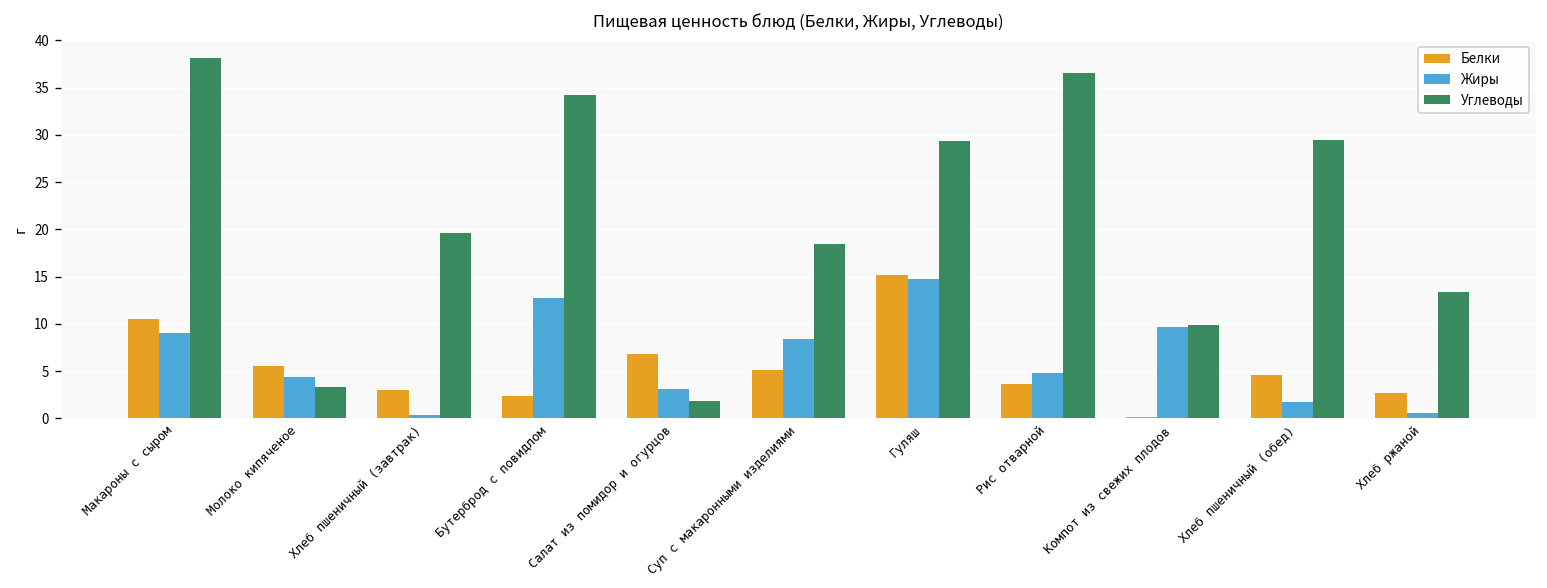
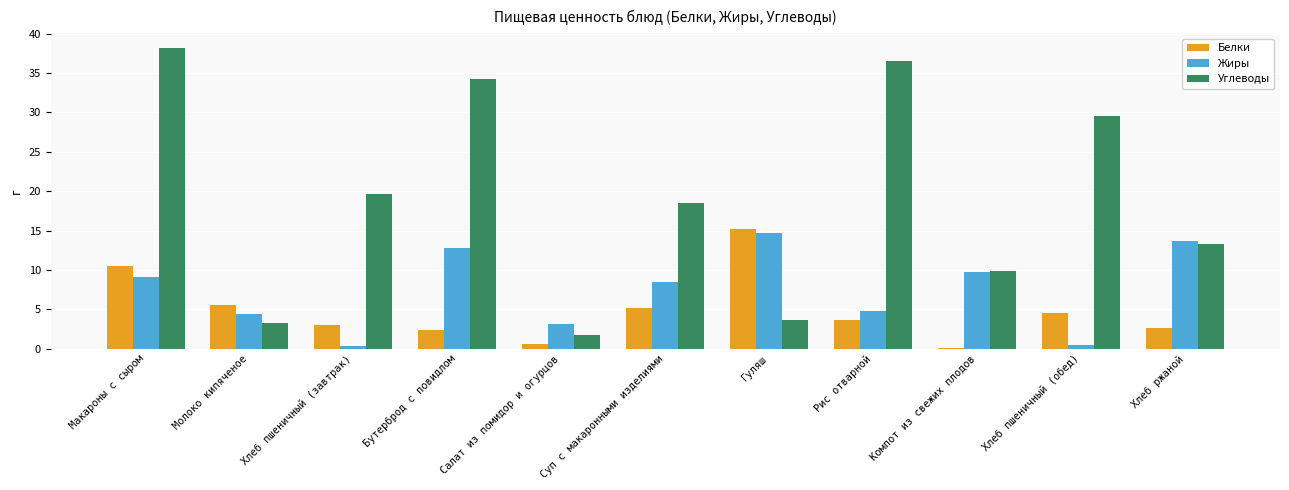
Белки, Салат из помидор и огурцов: 7 -> 1
Углеводы, Гуляш: 29 -> 4
Жиры, Хлеб пшеничный (обед): 2 -> 1
Жиры, Хлеб ржаной: 1 -> 14
